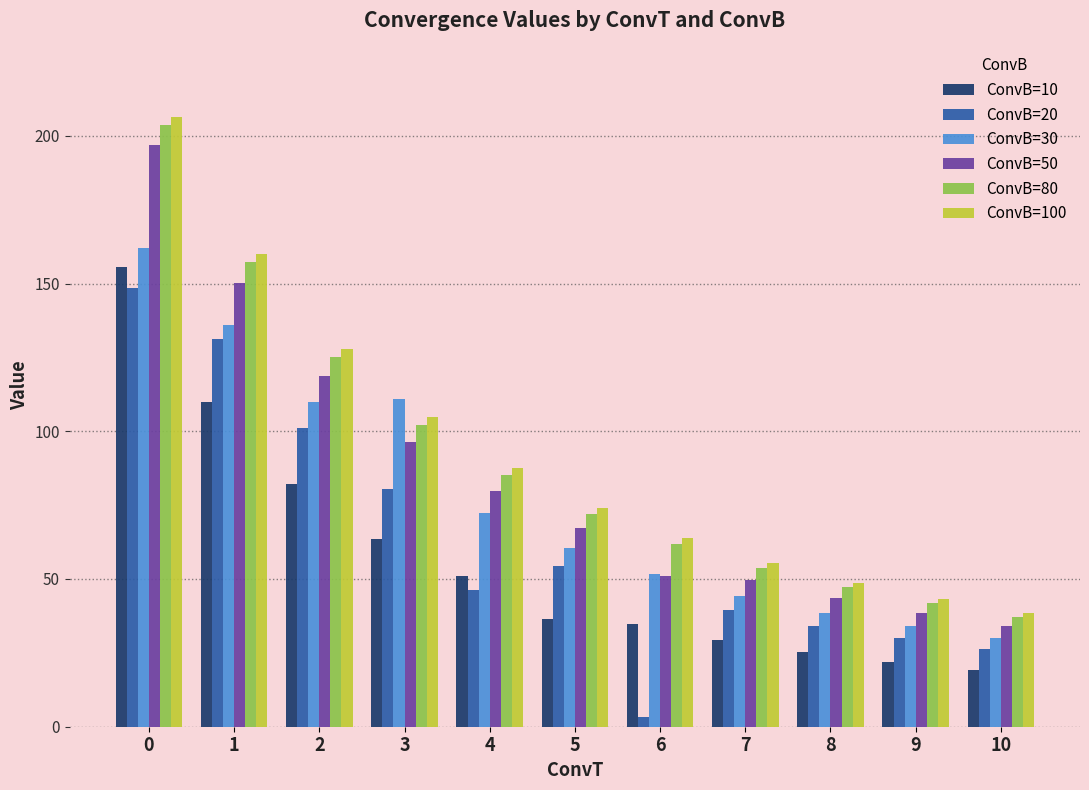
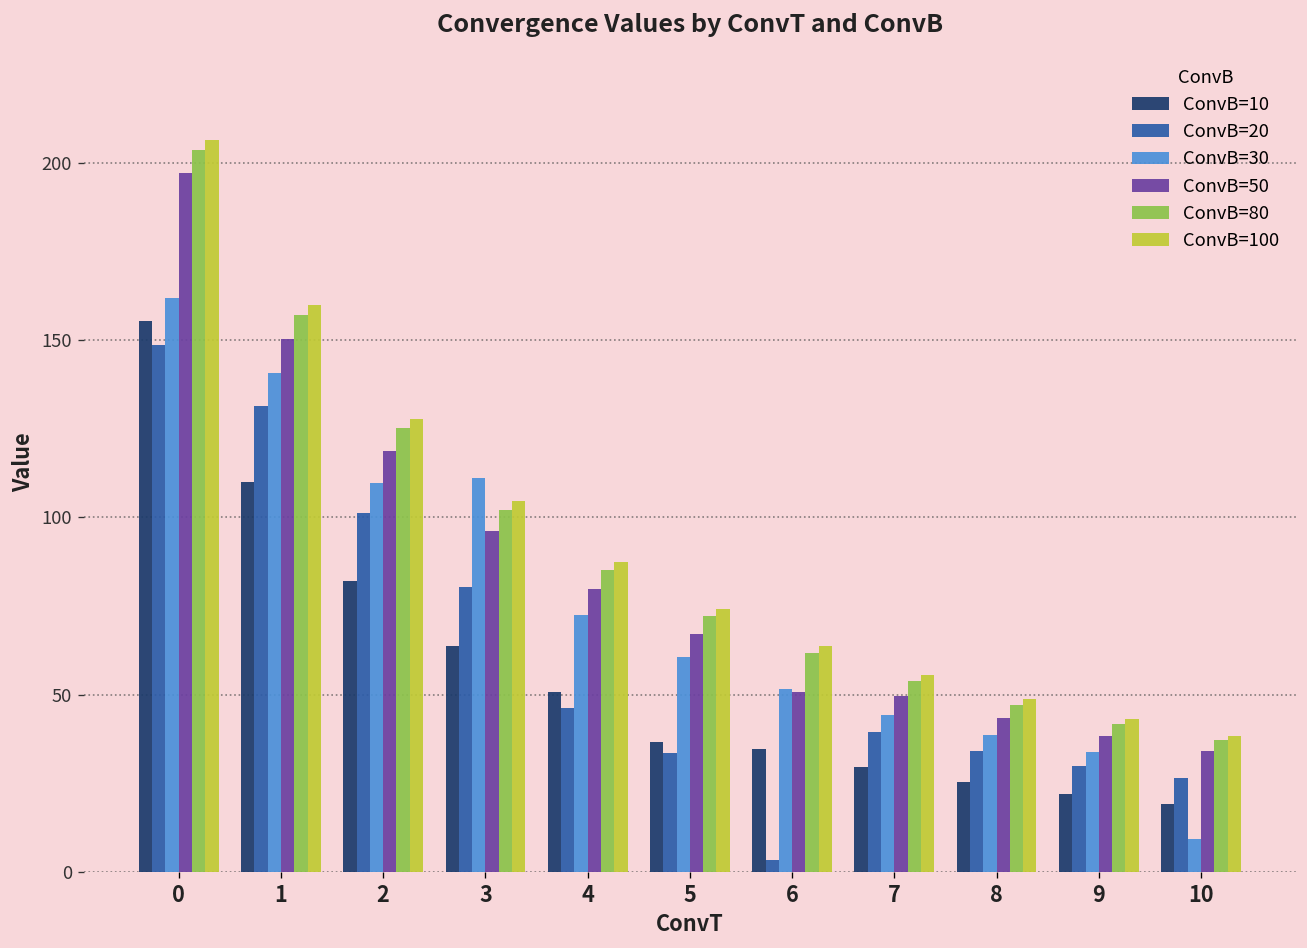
ConvB=30, 1: 136 -> 141
ConvB=20, 5: 54 -> 33
ConvB=30, 10: 30 -> 9
